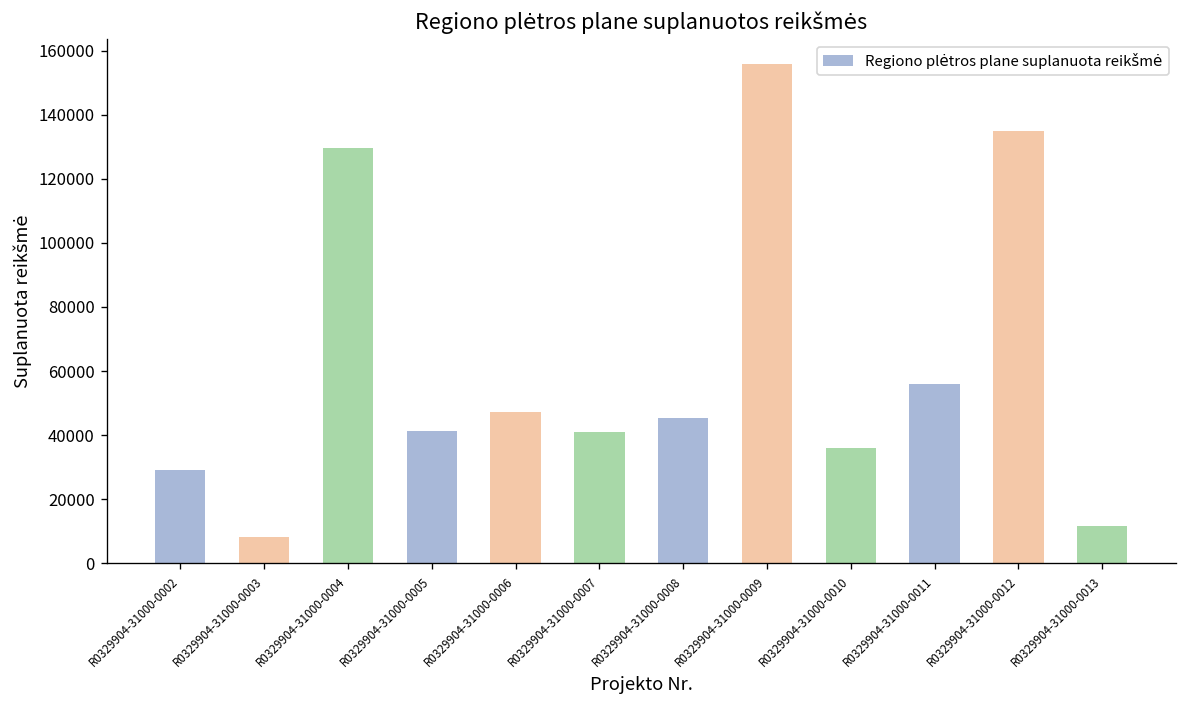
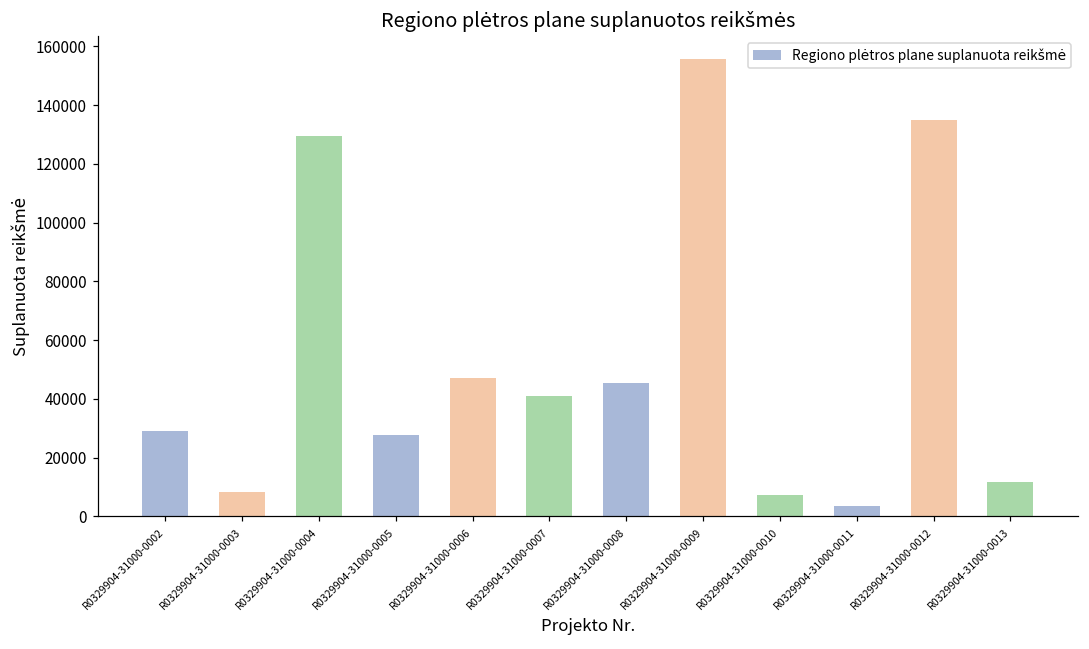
R0329904-31000-0005: 41000 -> 28000
R0329904-31000-0010: 36000 -> 7000
R0329904-31000-0011: 56000 -> 4000
